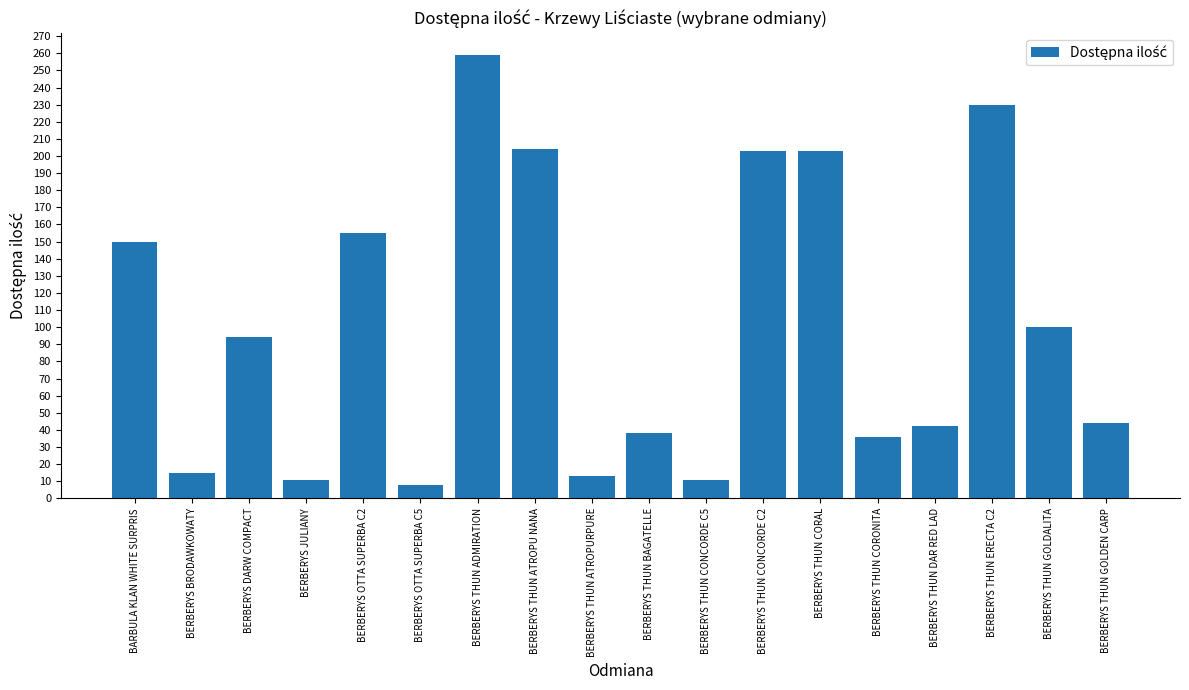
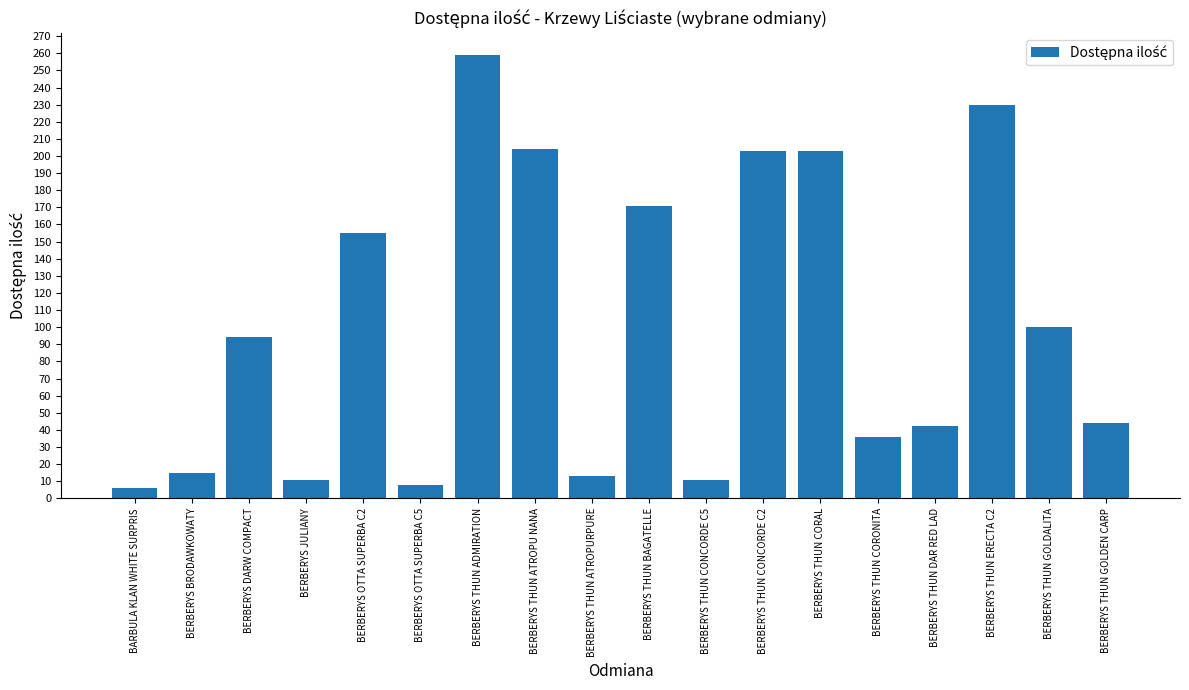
BARBULA KLAN WHITE SURPRIS: 150 -> 6
BERBERYS THUN BAGATELLE: 38 -> 171
